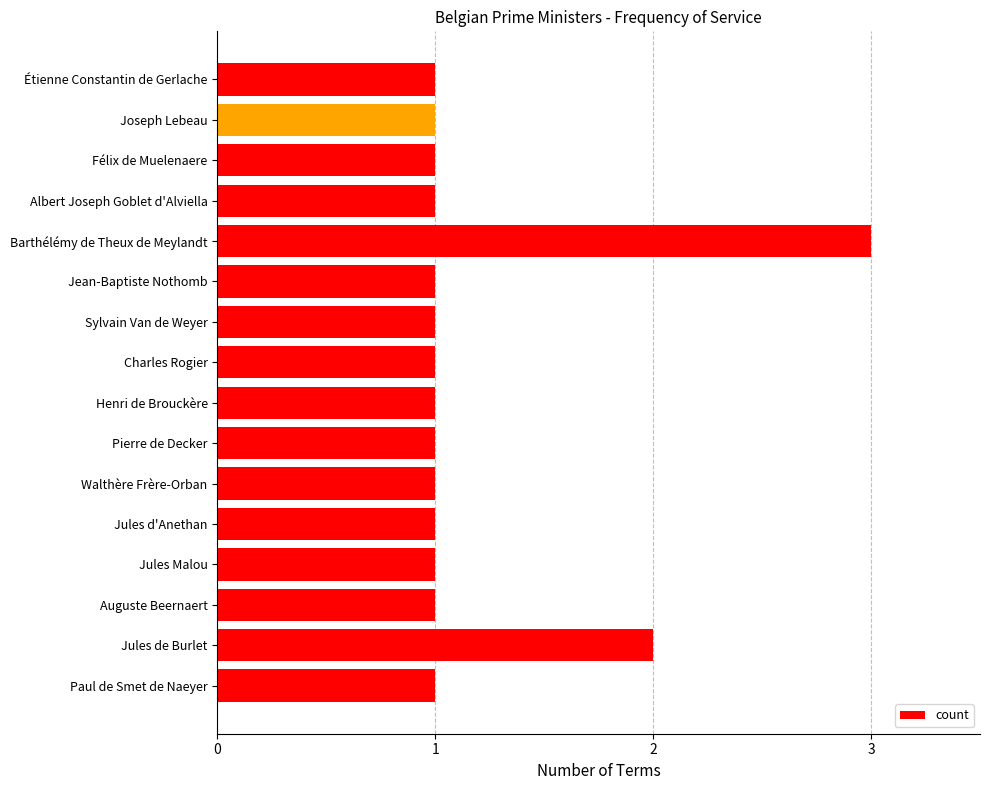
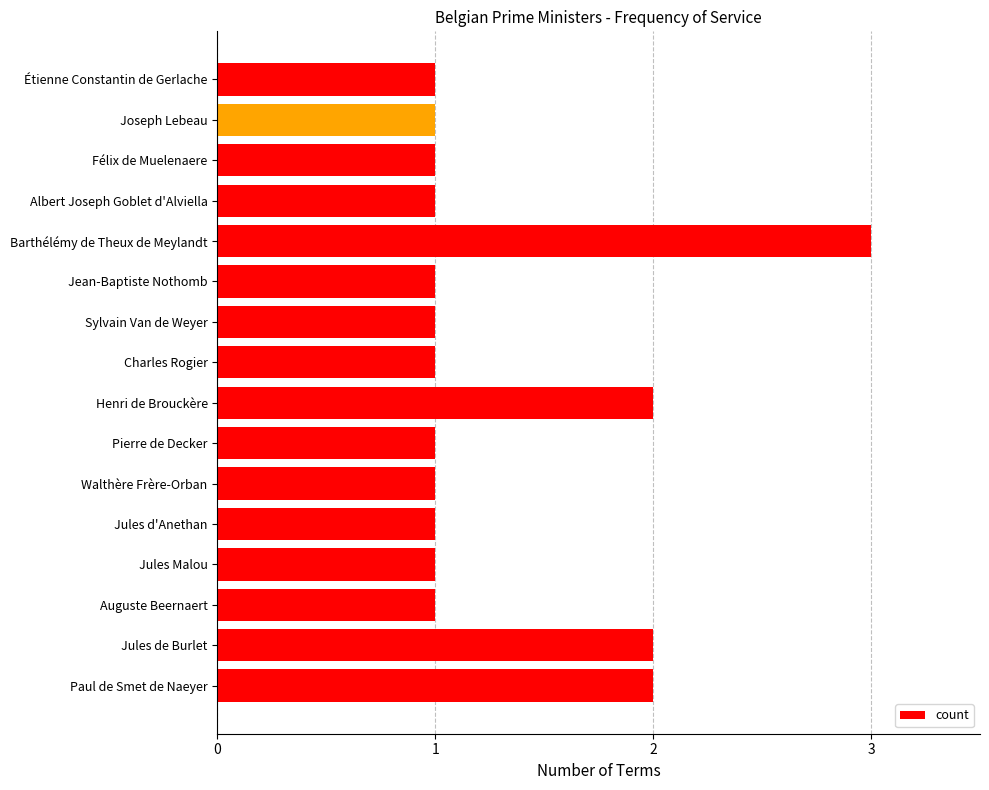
Henri de Brouckère: 1 -> 2
Paul de Smet de Naeyer: 1 -> 2
